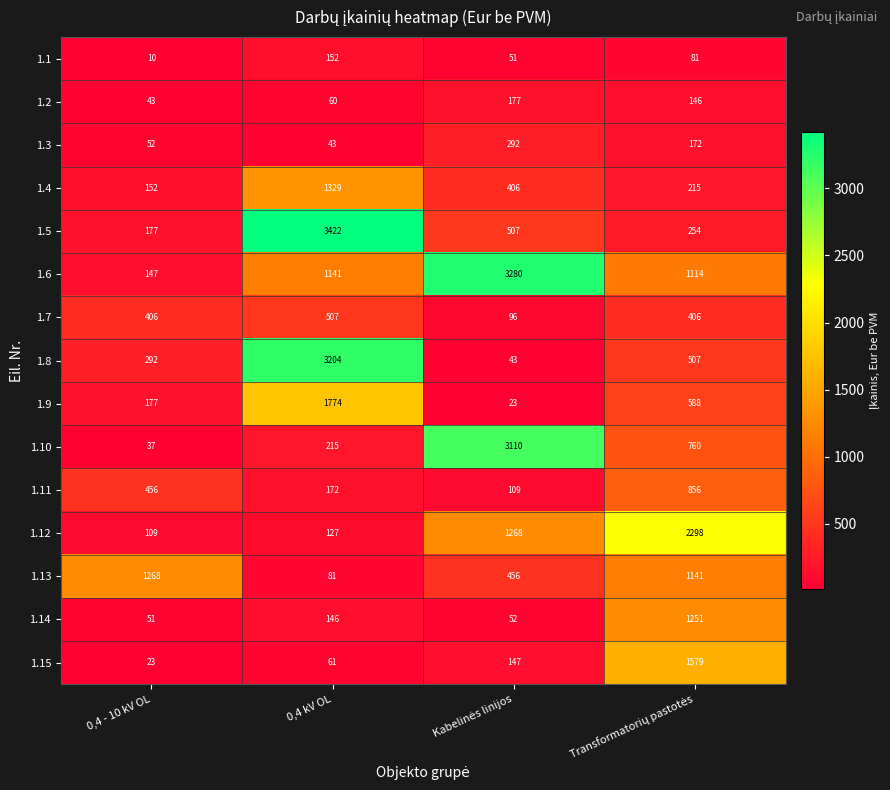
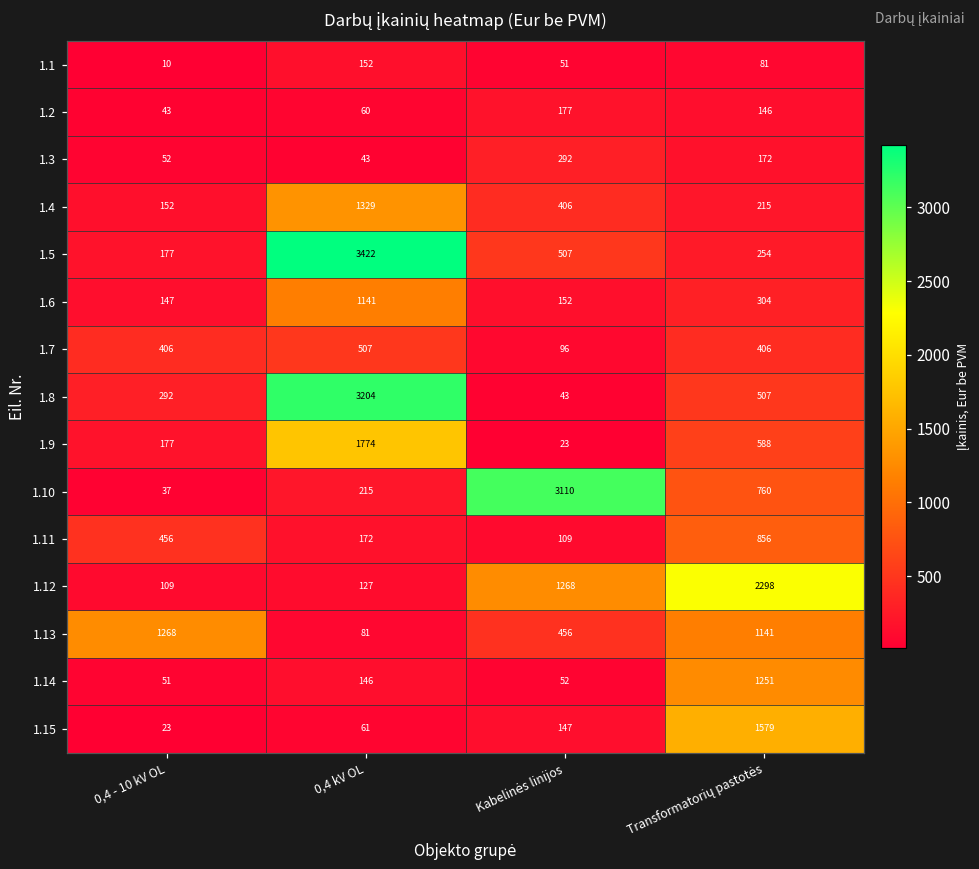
1.6, Kabelinės linijos: 3280 -> 152
1.6, Transformatorių pastotės: 1114 -> 304
